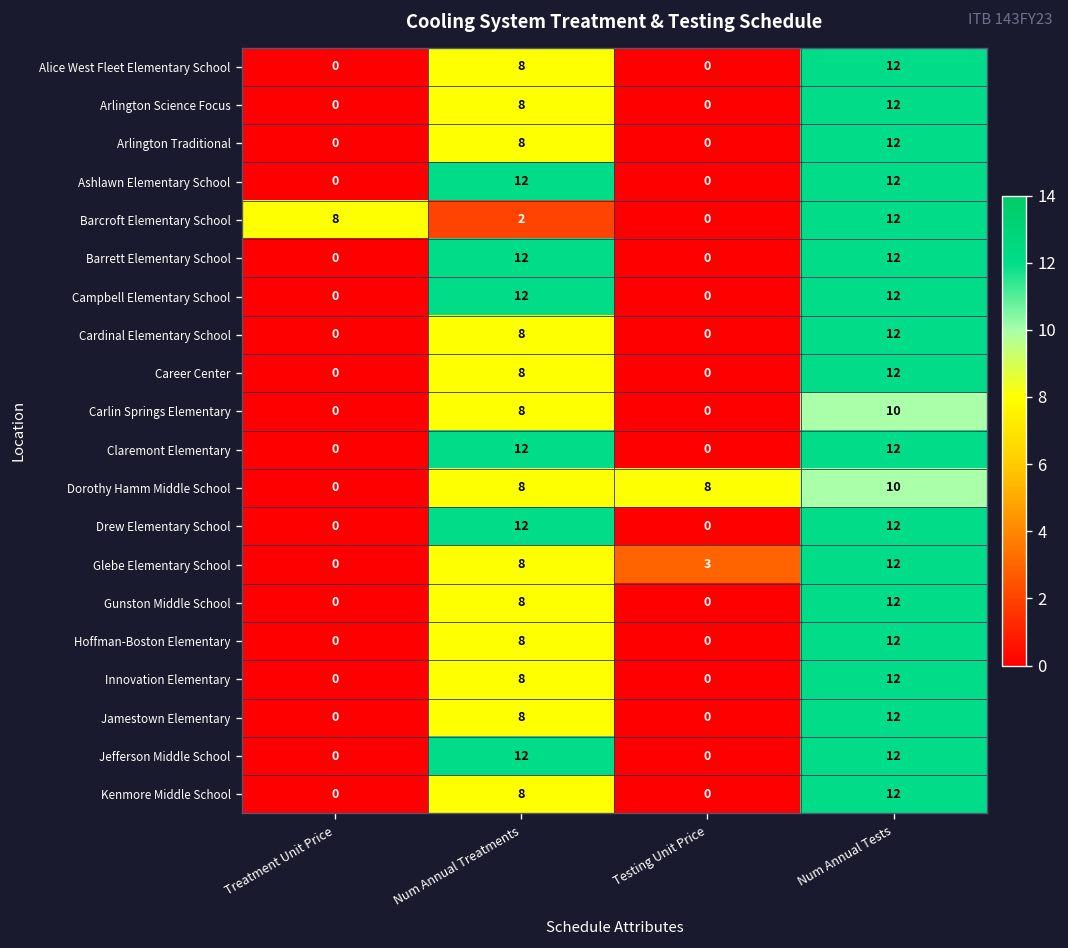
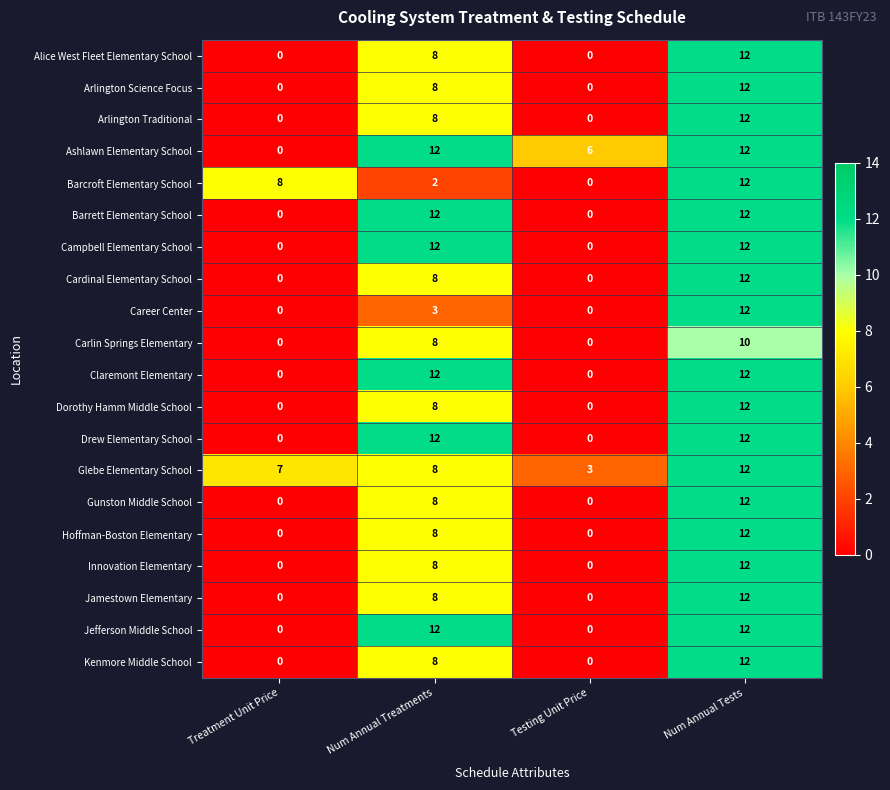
Ashlawn Elementary School, Testing Unit Price: 0 -> 6
Career Center, Num Annual Treatments: 8 -> 3
Dorothy Hamm Middle School, Testing Unit Price: 8 -> 0
Dorothy Hamm Middle School, Num Annual Tests: 10 -> 12
Glebe Elementary School, Treatment Unit Price: 0 -> 7
